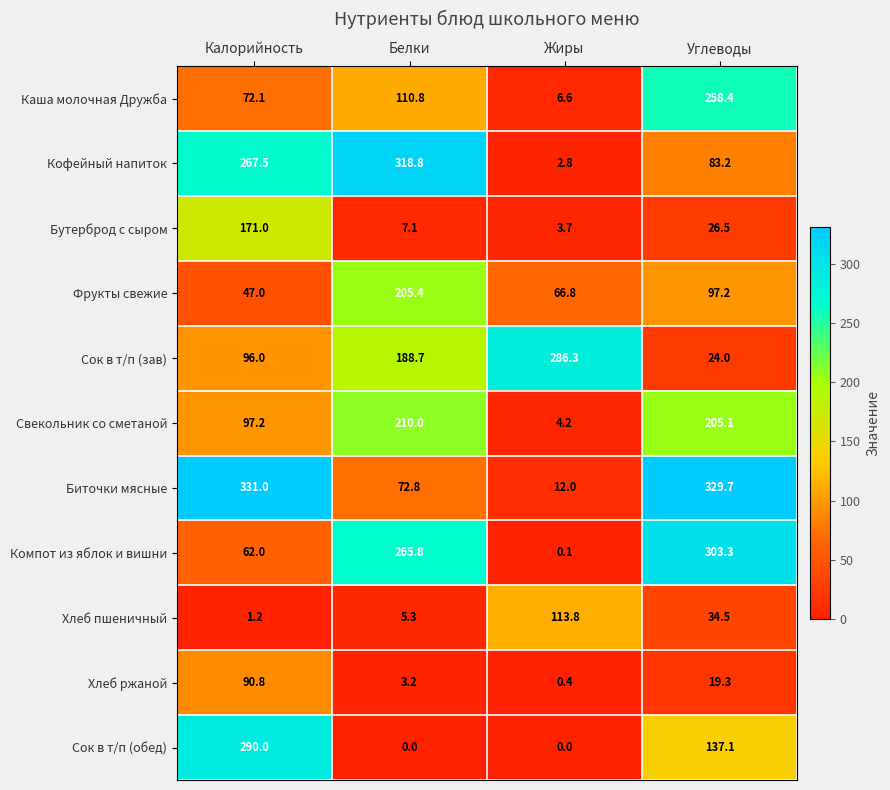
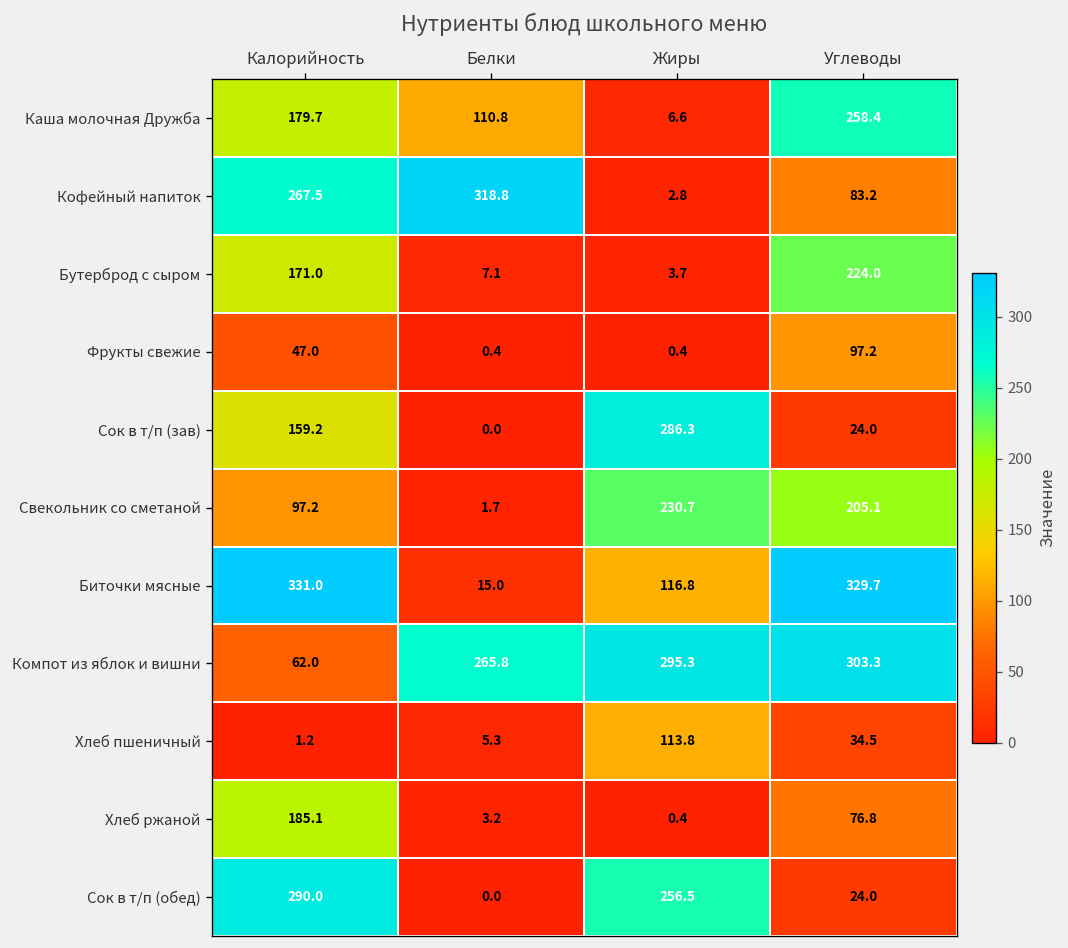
Каша молочная Дружба, Калорийность: 72.1 -> 179.7
Бутерброд с сыром, Углеводы: 26.5 -> 224.0
Фрукты свежие, Белки: 205.4 -> 0.4
Фрукты свежие, Жиры: 66.8 -> 0.4
Сок в т/п (зав), Калорийность: 96.0 -> 159.2
Сок в т/п (зав), Белки: 188.7 -> 0.0
Свекольник со сметаной, Белки: 210.0 -> 1.7
Свекольник со сметаной, Жиры: 4.2 -> 230.7
Биточки мясные, Белки: 72.8 -> 15.0
Биточки мясные, Жиры: 12.0 -> 116.8
Компот из яблок и вишни, Жиры: 0.1 -> 295.3
Хлеб ржаной, Калорийность: 90.8 -> 185.1
Хлеб ржаной, Углеводы: 19.3 -> 76.8
Сок в т/п (обед), Жиры: 0.0 -> 256.5
Сок в т/п (обед), Углеводы: 137.1 -> 24.0
